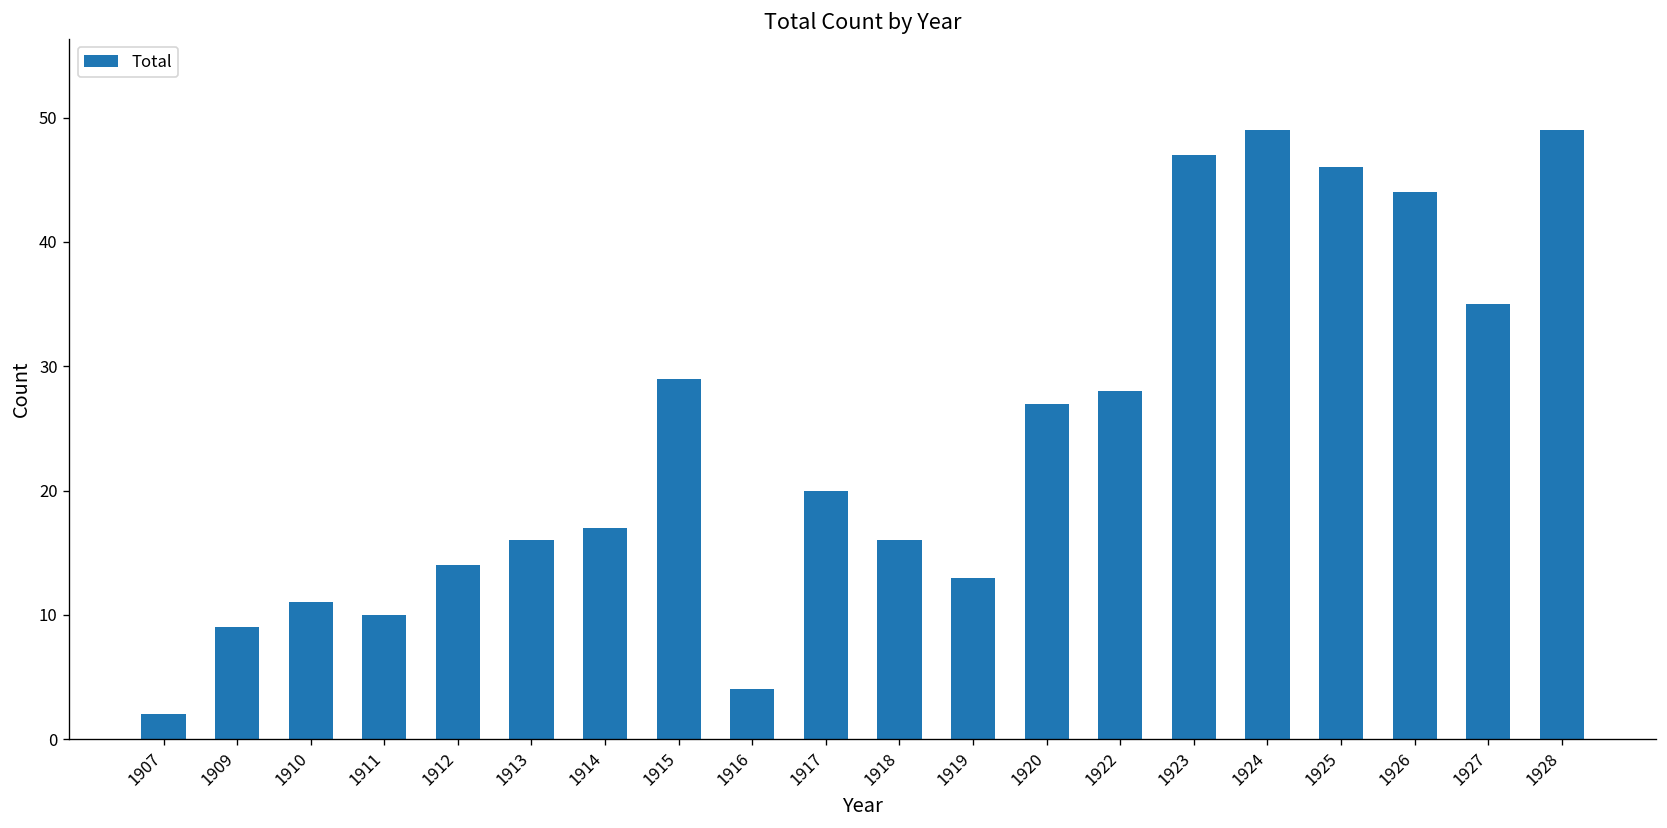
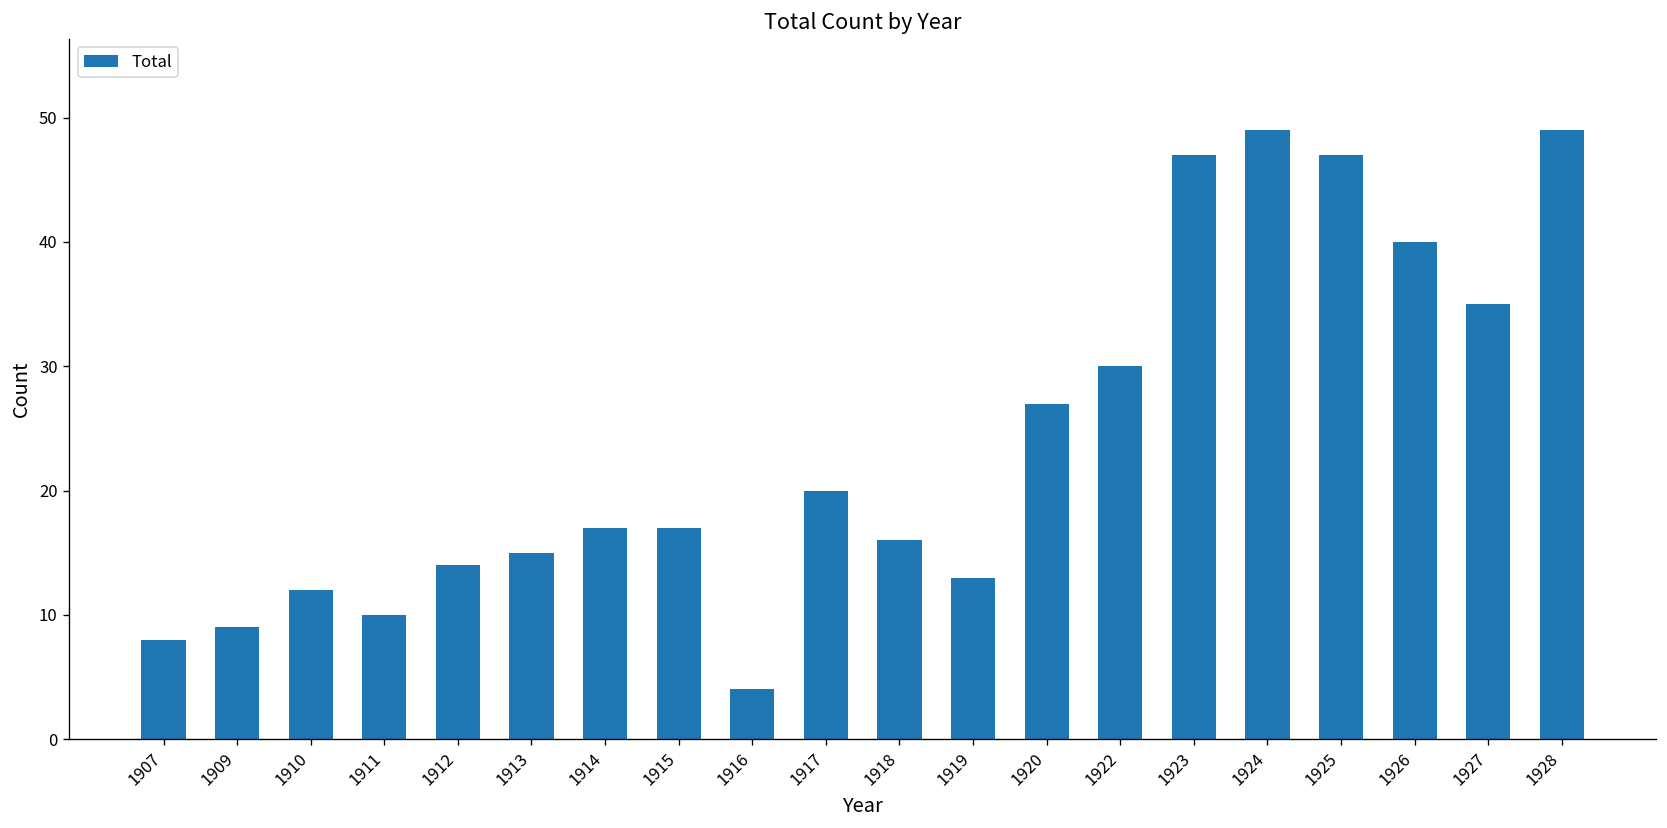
1907: 2 -> 8
1910: 11 -> 12
1913: 16 -> 15
1915: 29 -> 17
1922: 28 -> 30
1925: 46 -> 47
1926: 44 -> 40
